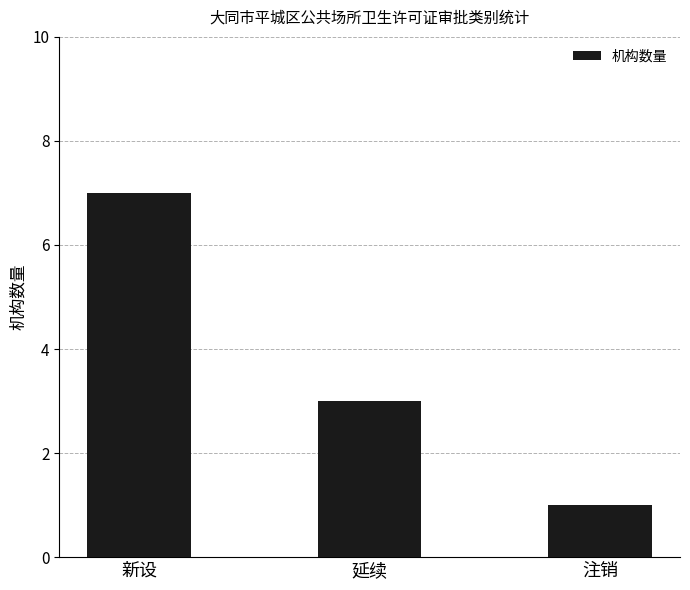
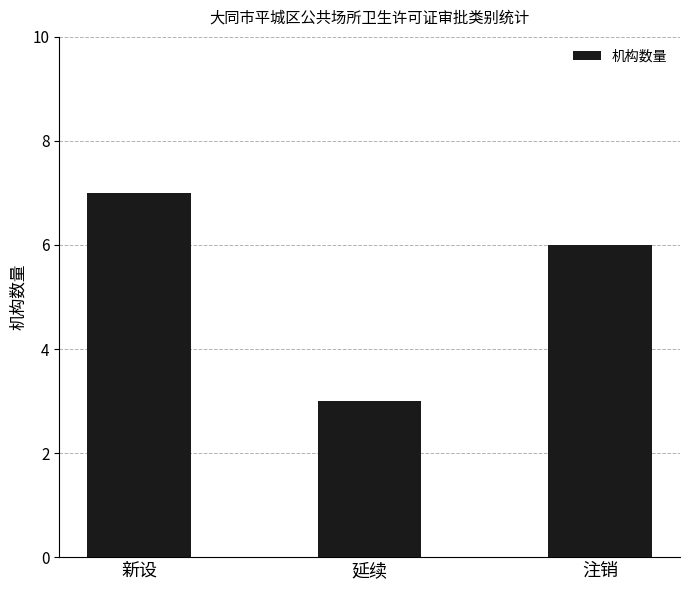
注销: 1 -> 6
